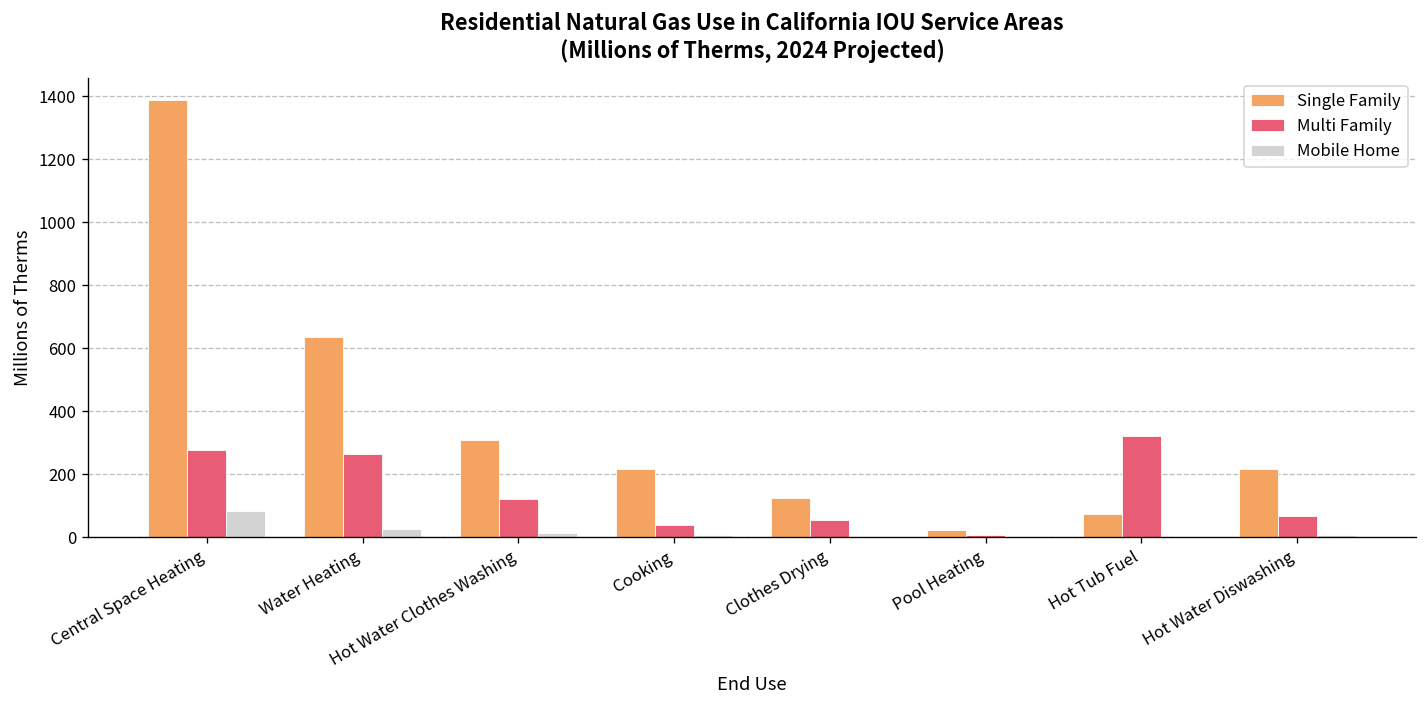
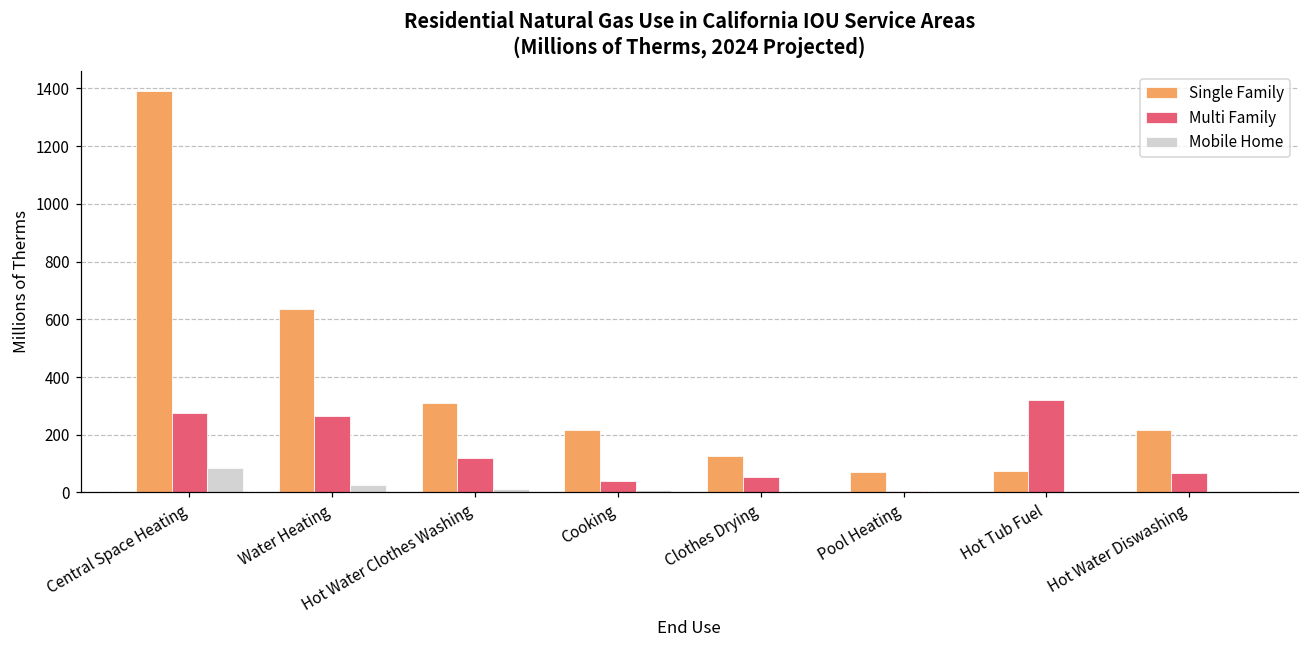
Single Family, Pool Heating: 20 -> 70
